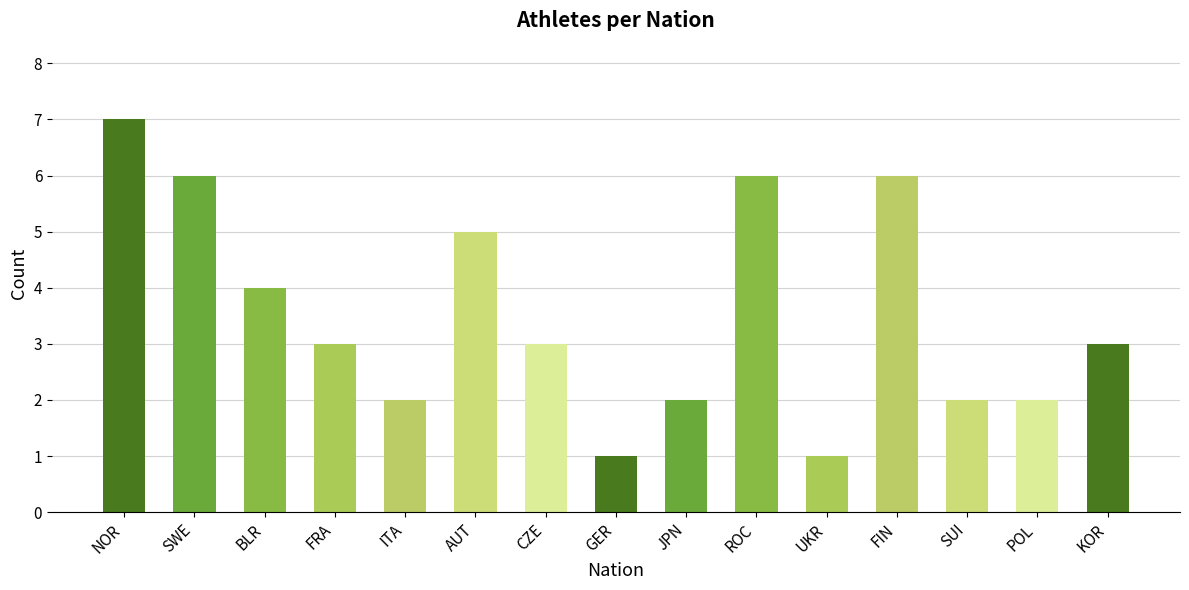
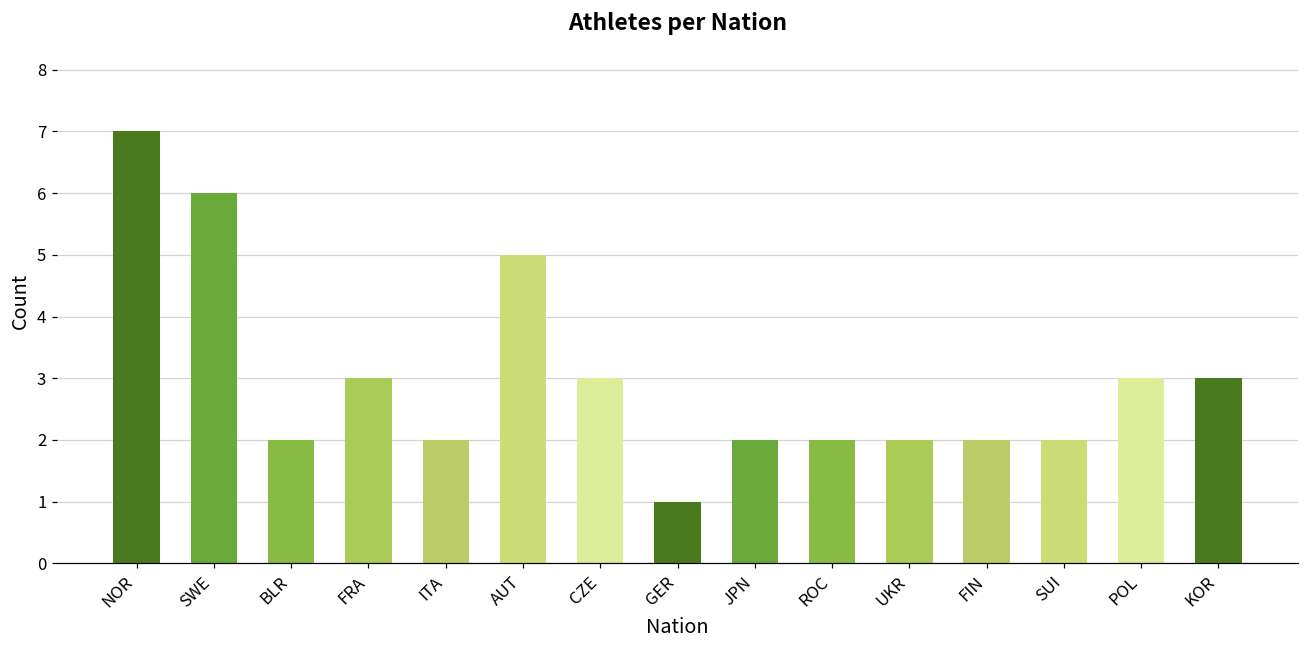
BLR: 4 -> 2
ROC: 6 -> 2
UKR: 1 -> 2
FIN: 6 -> 2
POL: 2 -> 3
